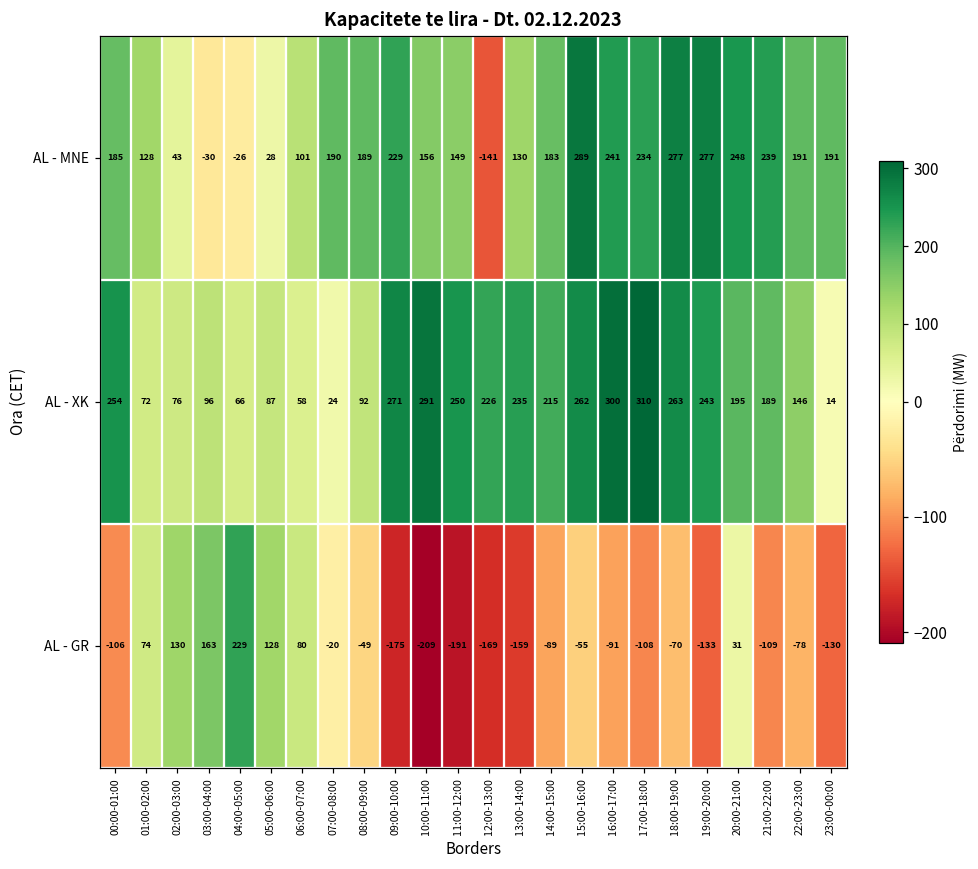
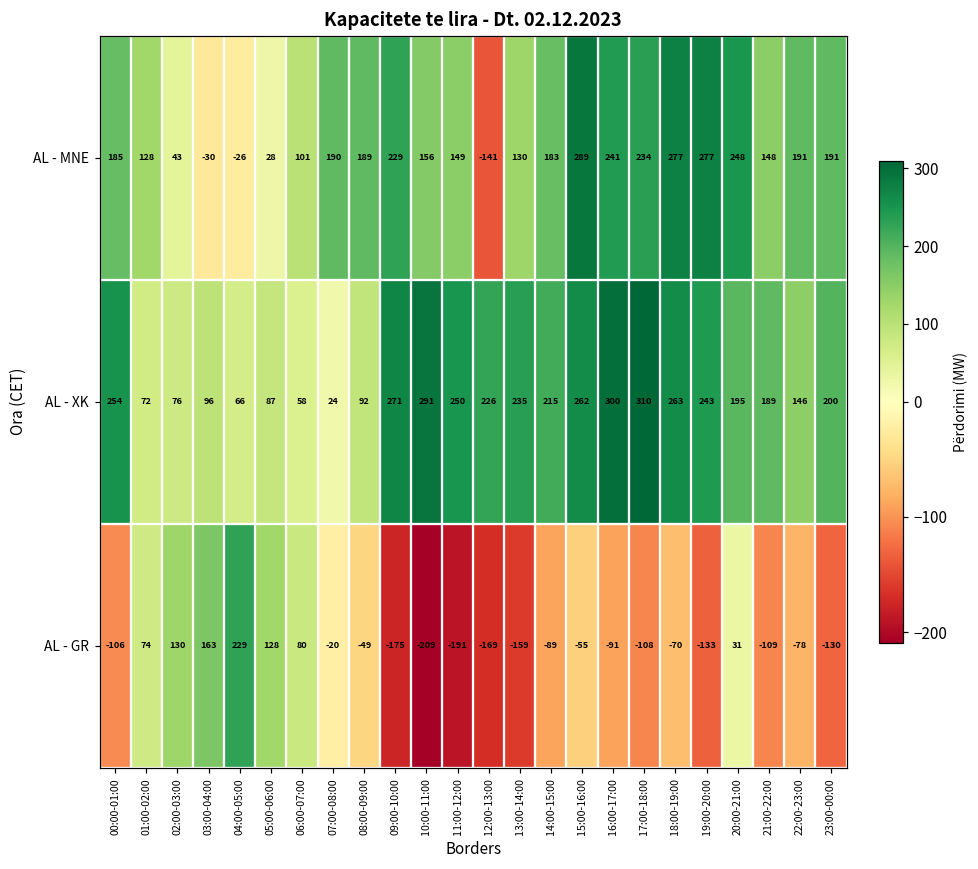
AL - MNE, 21:00-22:00: 239 -> 148
AL - XK, 23:00-00:00: 14 -> 200
